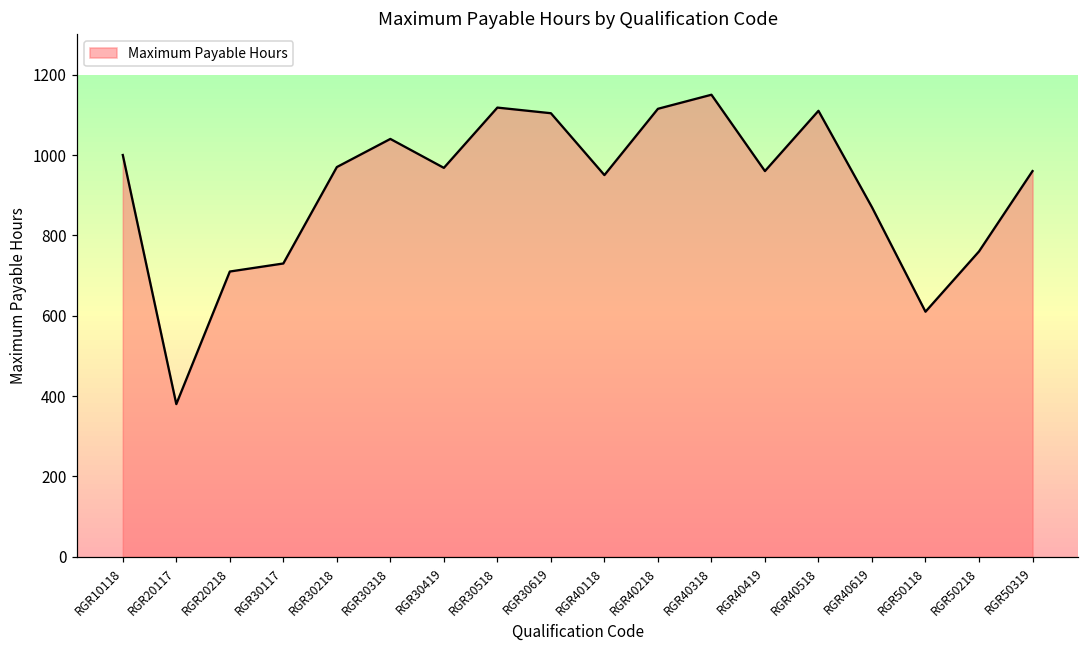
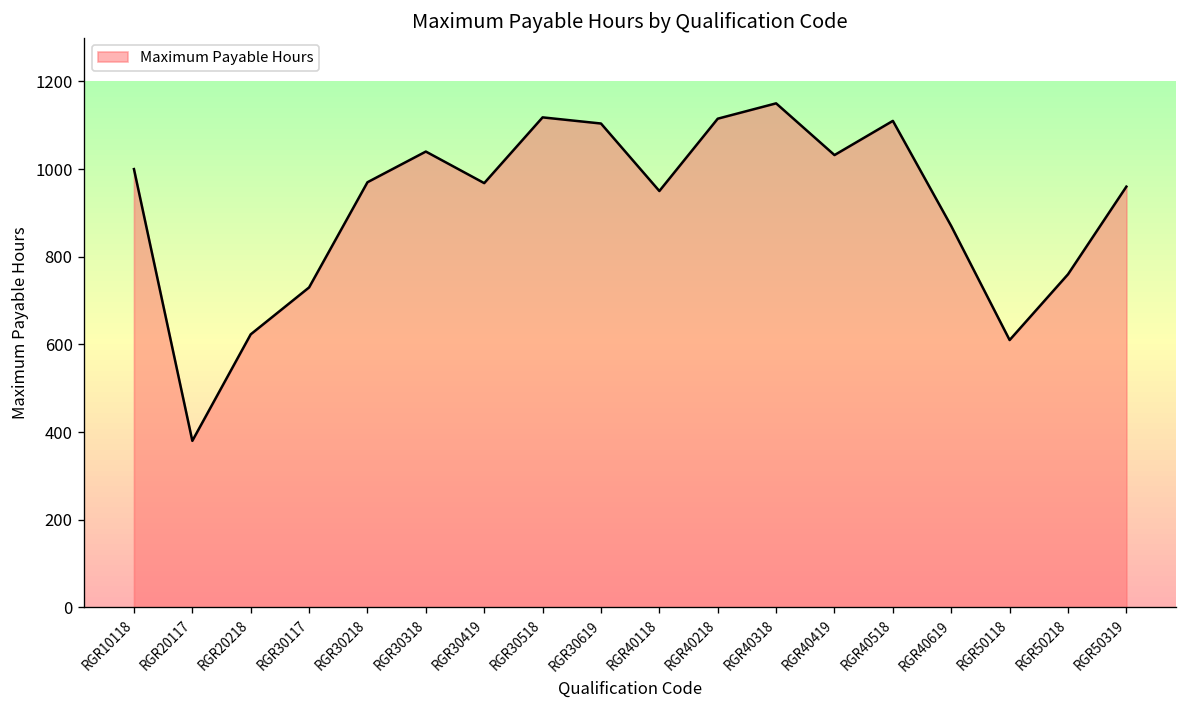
RGR20218: 710 -> 620
RGR40419: 960 -> 1030
